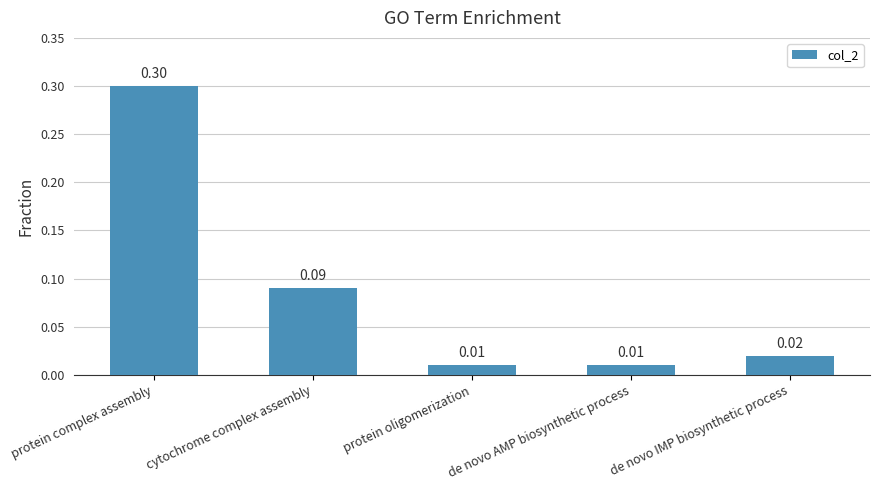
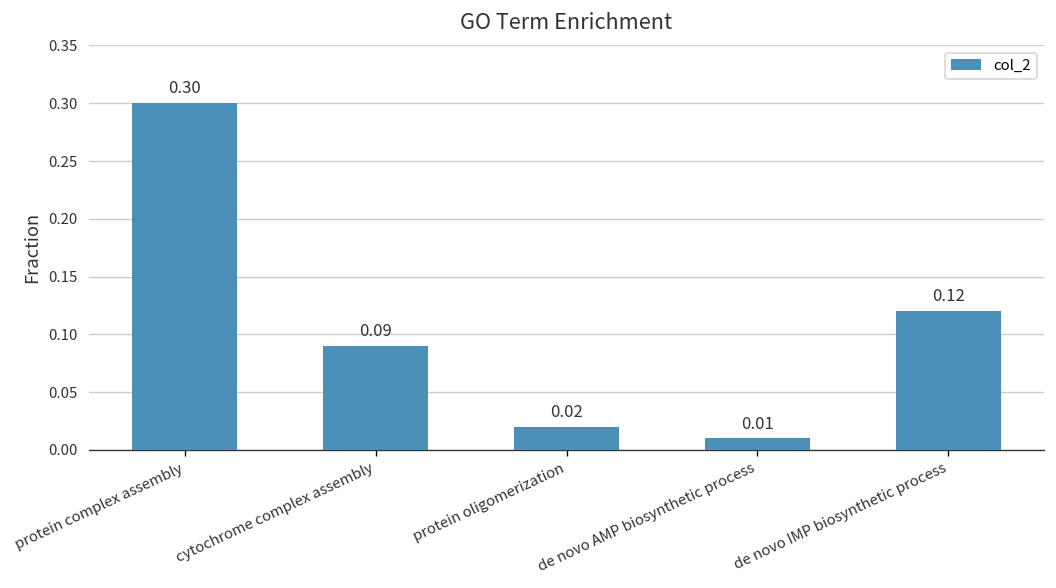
protein oligomerization: 0.01 -> 0.02
de novo IMP biosynthetic process: 0.02 -> 0.12
